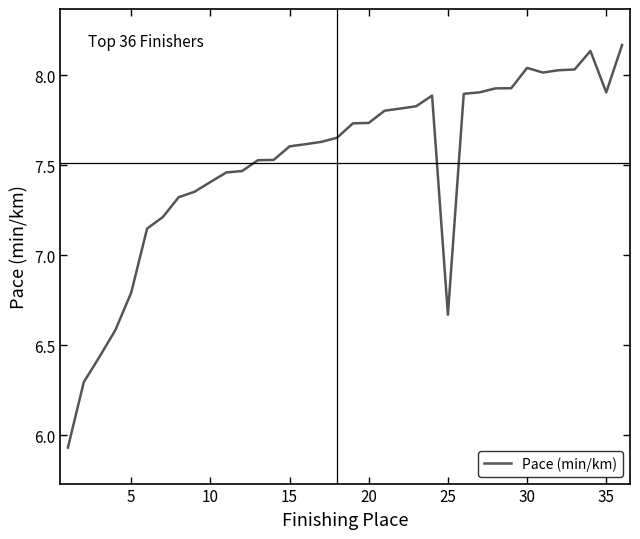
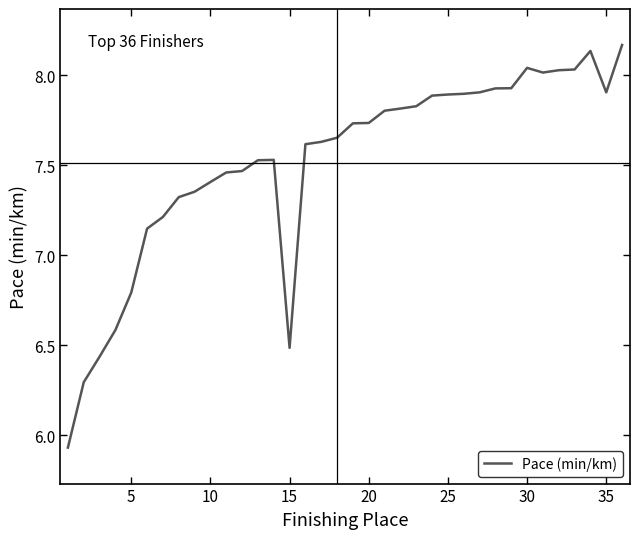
15: 7.61 -> 6.49
25: 6.67 -> 7.89
